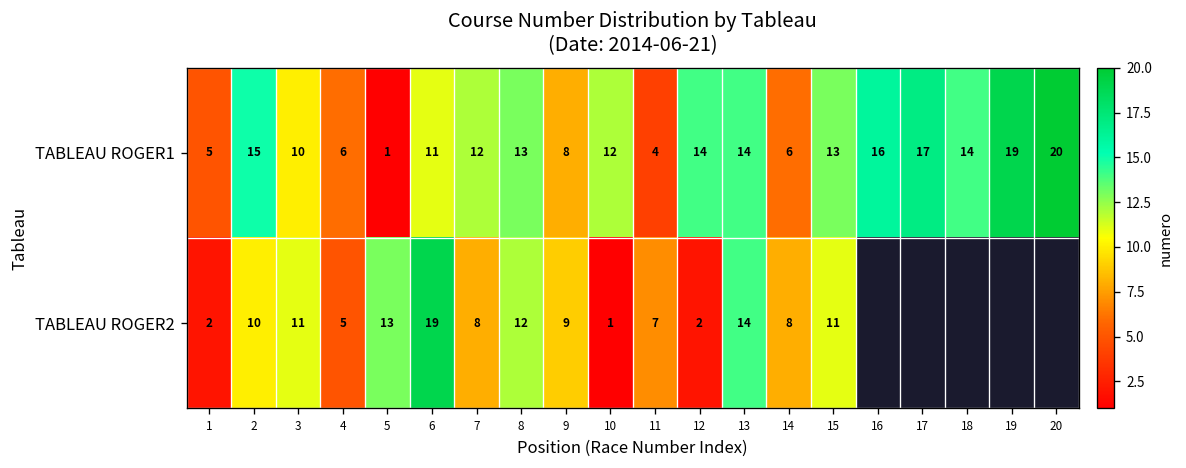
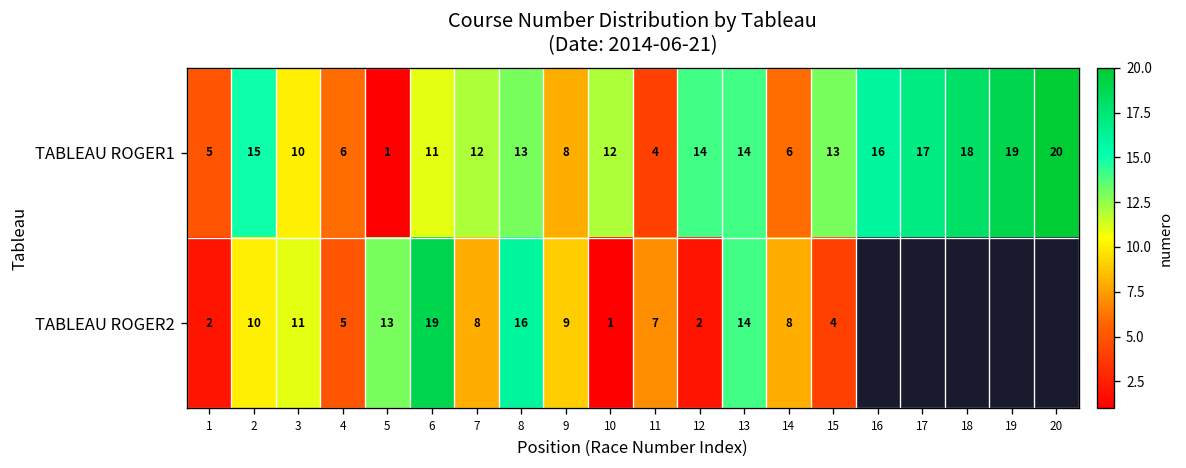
TABLEAU ROGER1, 18: 14 -> 18
TABLEAU ROGER2, 8: 12 -> 16
TABLEAU ROGER2, 15: 11 -> 4
